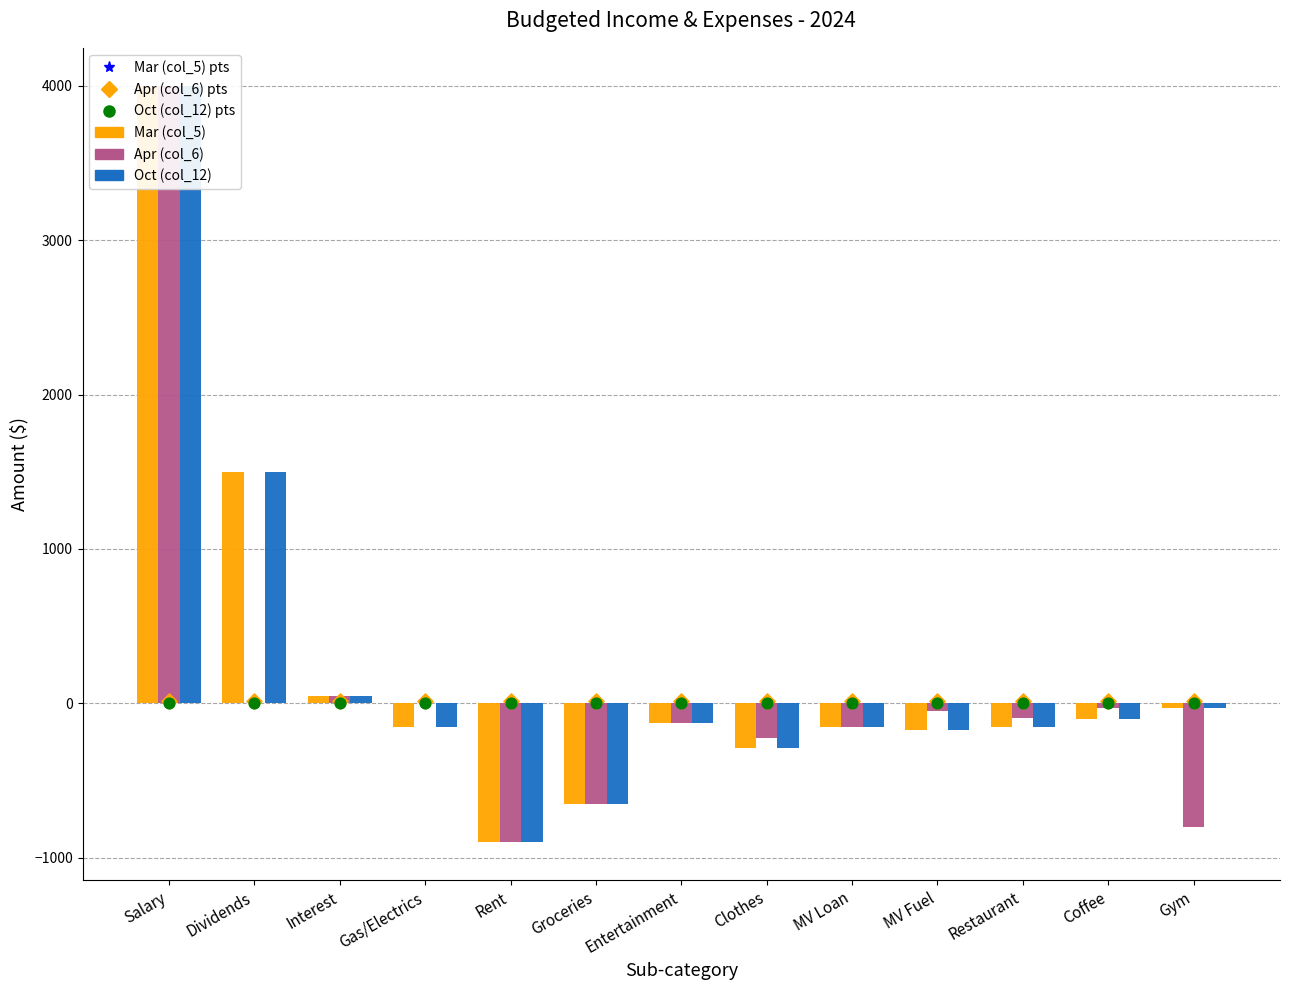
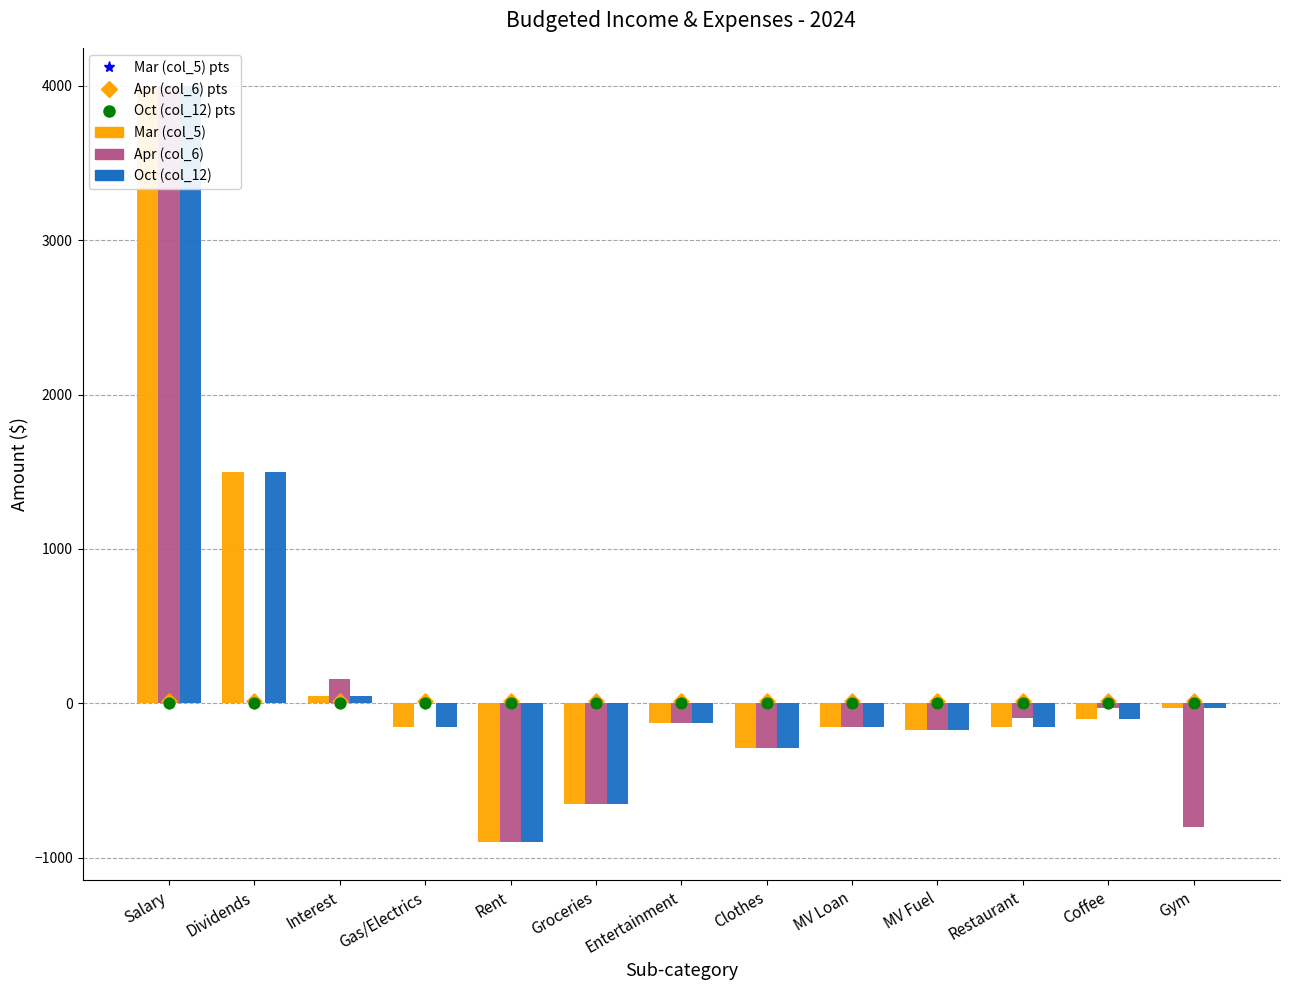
Apr (col_6), Interest: 50 -> 160
Apr (col_6), Clothes: -220 -> -290
Apr (col_6), MV Fuel: -50 -> -170
